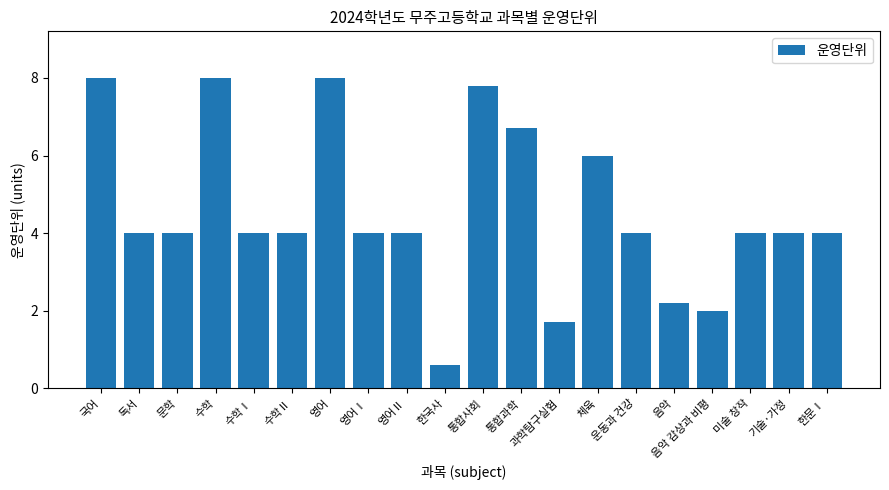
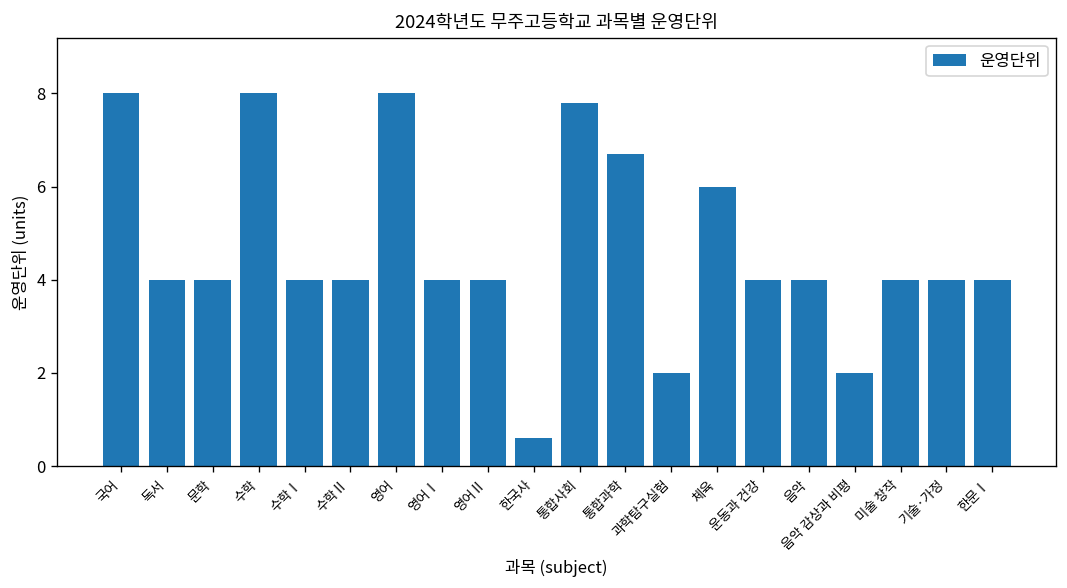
과학탐구실험: 1.7 -> 2.0
음악: 2.2 -> 4.0
